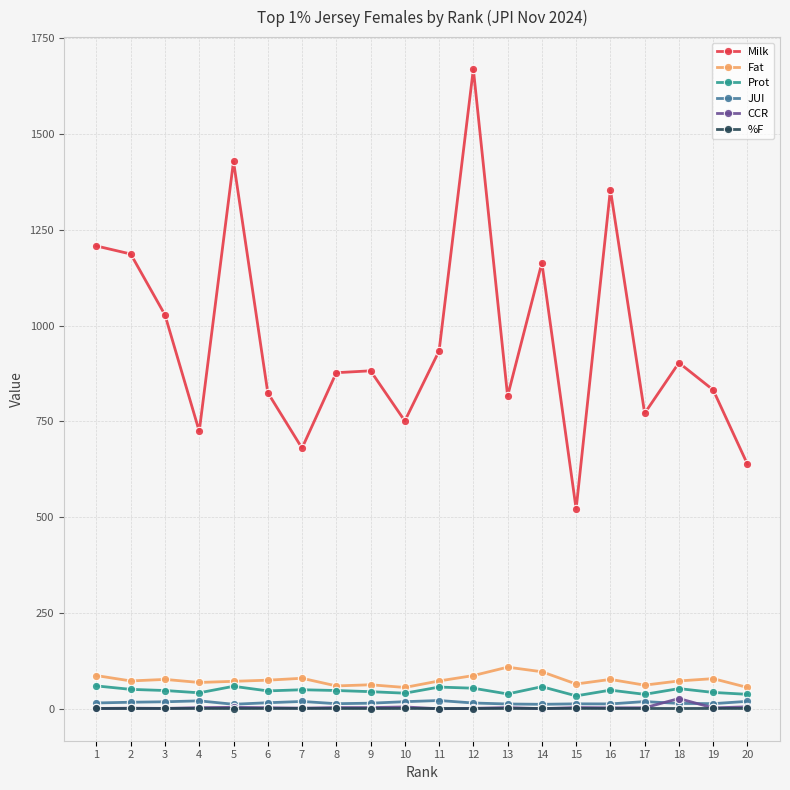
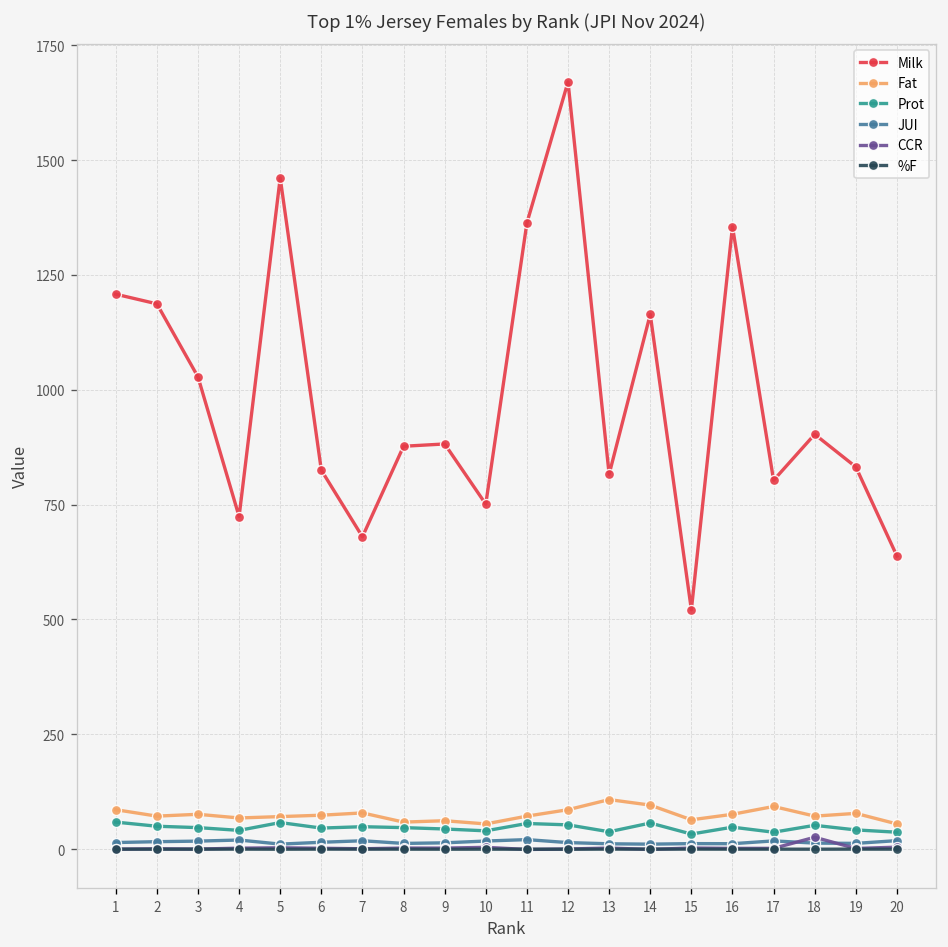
Milk, 5: 1430 -> 1460
Milk, 11: 930 -> 1360
Milk, 17: 770 -> 800
Fat, 17: 60 -> 90
